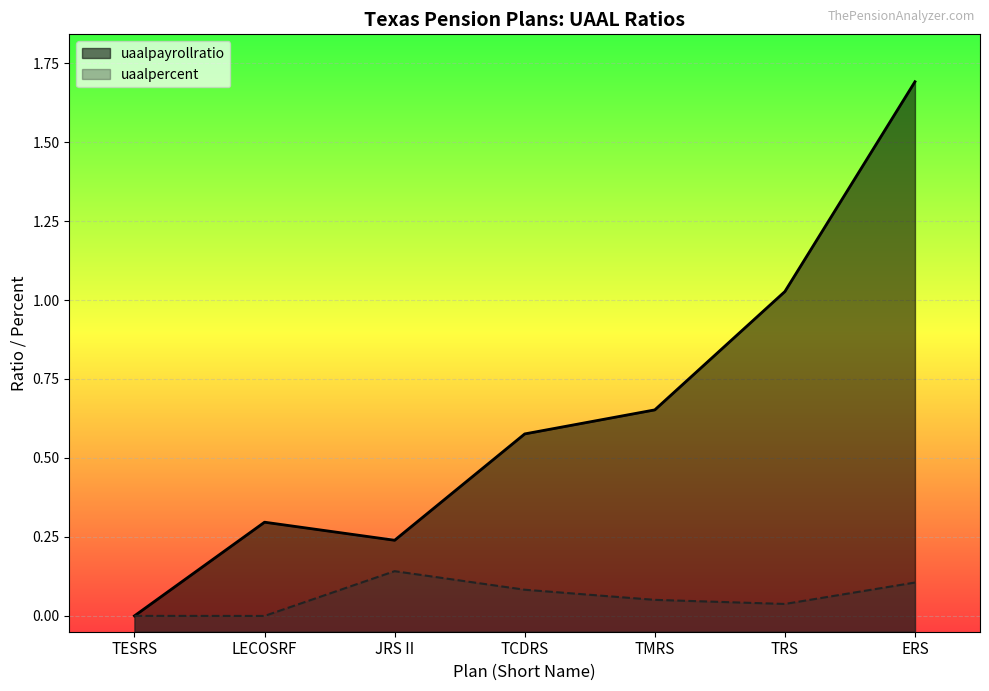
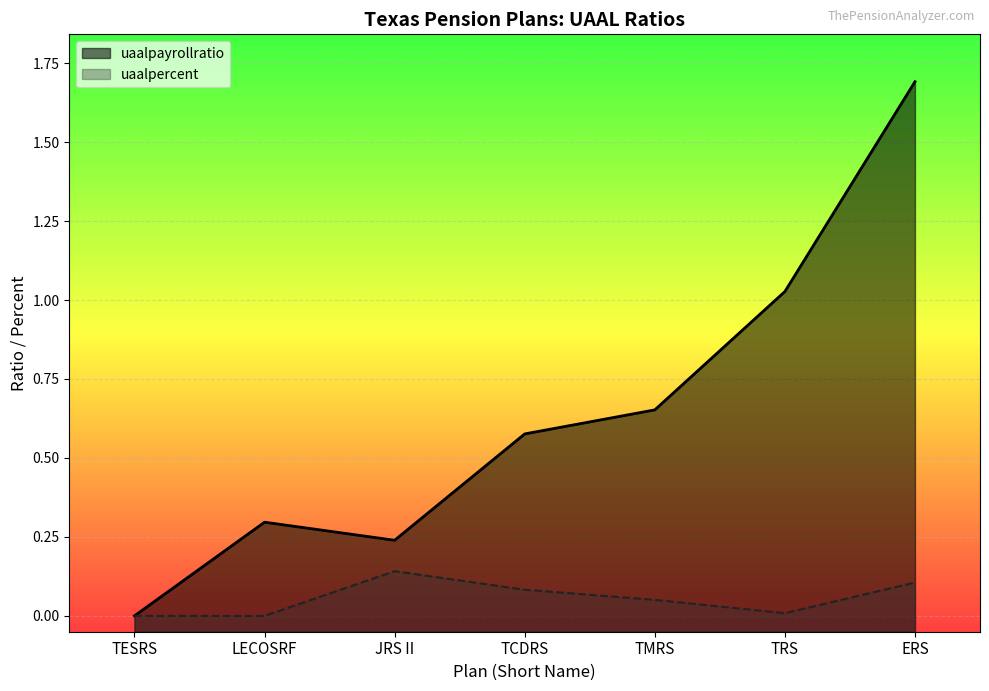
uaalpercent, TRS: 0.04 -> 0.01
